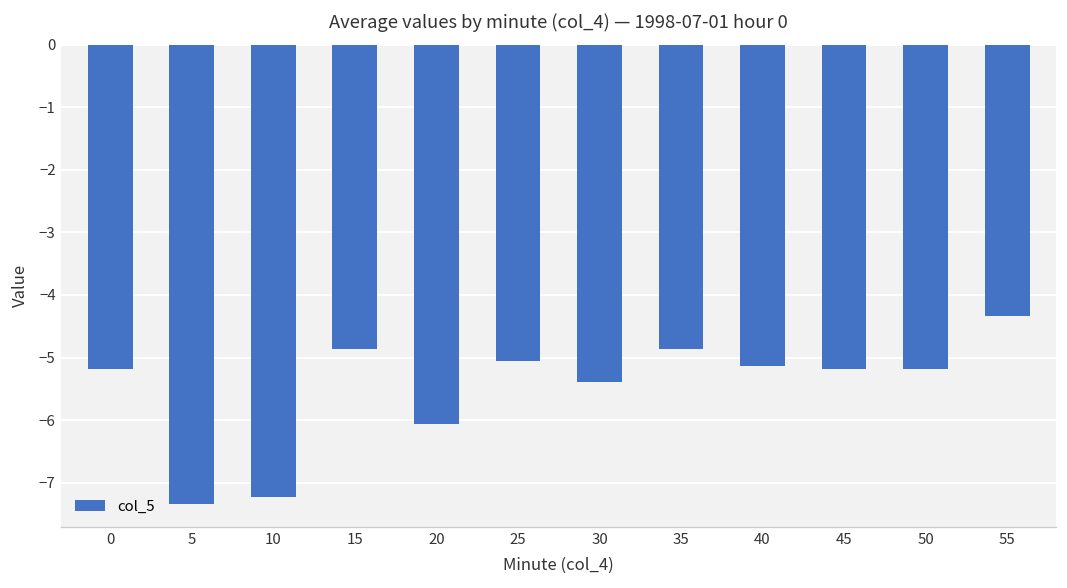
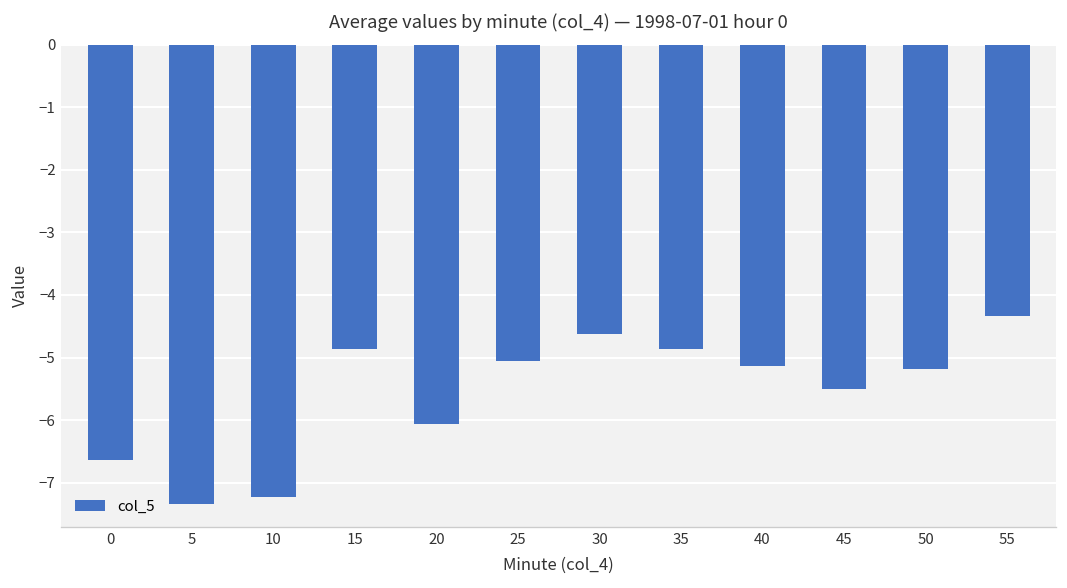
0: -5.2 -> -6.6
30: -5.4 -> -4.6
45: -5.2 -> -5.5
